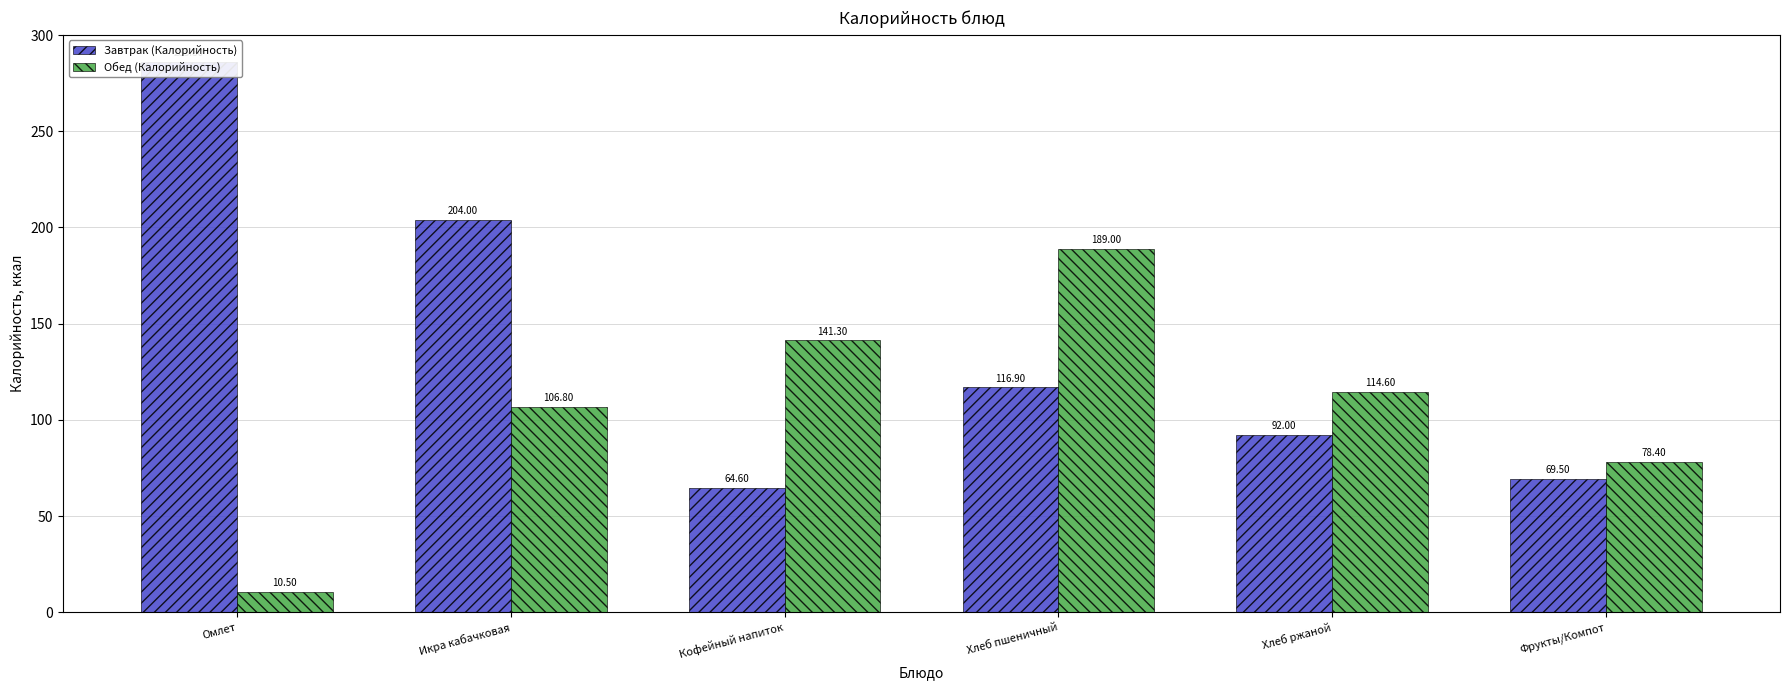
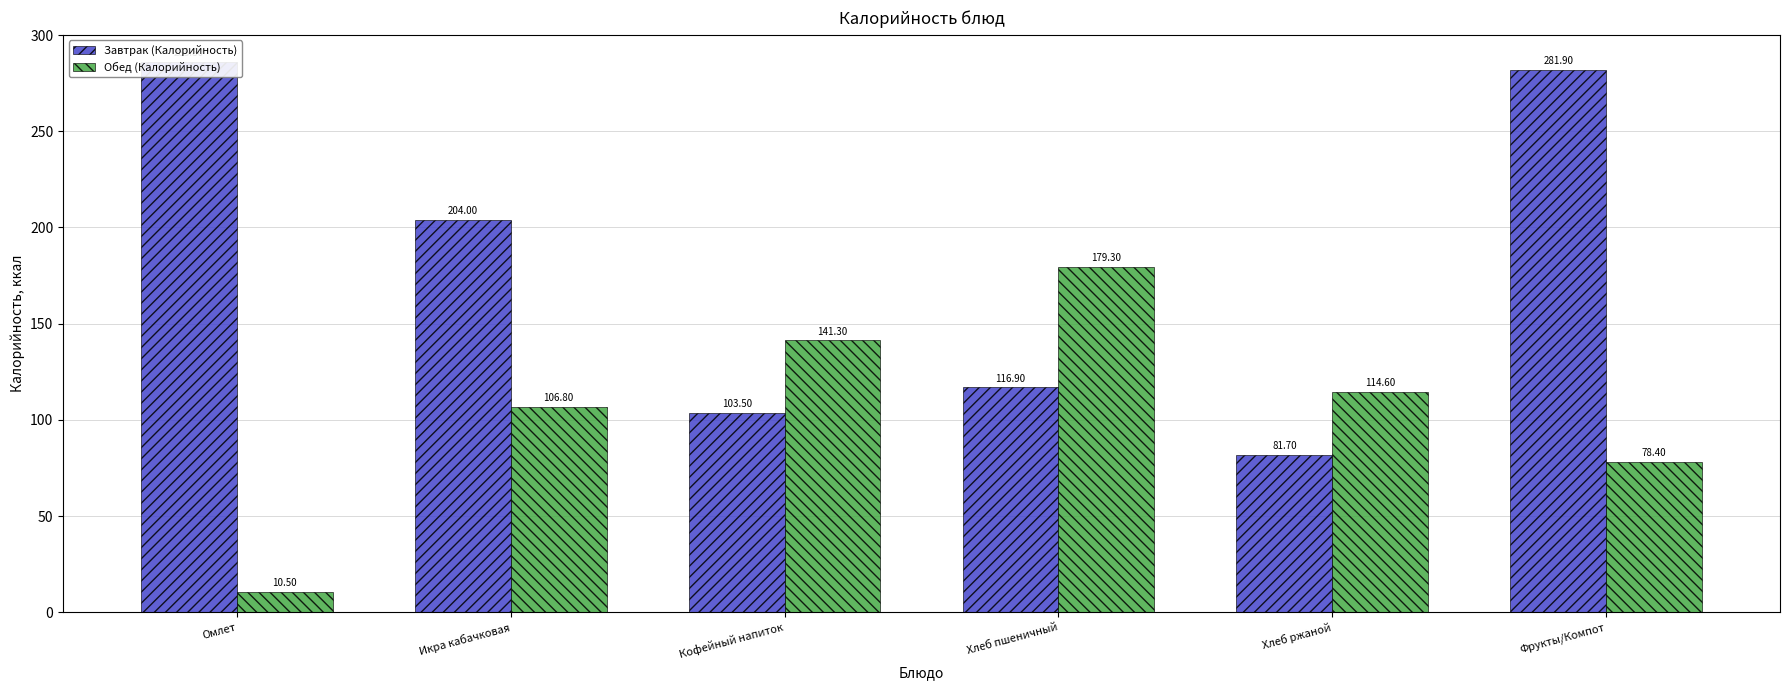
Завтрак (Калорийность), Кофейный напиток: 64.60 -> 103.50
Обед (Калорийность), Хлеб пшеничный: 189.00 -> 179.30
Завтрак (Калорийность), Хлеб ржаной: 92.00 -> 81.70
Завтрак (Калорийность), Фрукты/Компот: 69.50 -> 281.90
